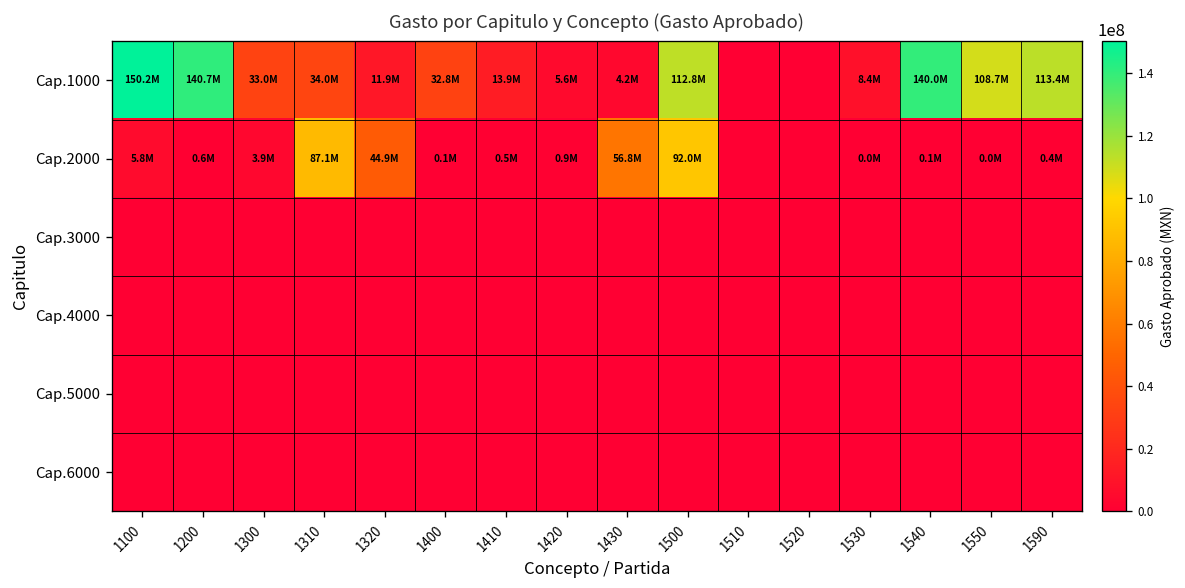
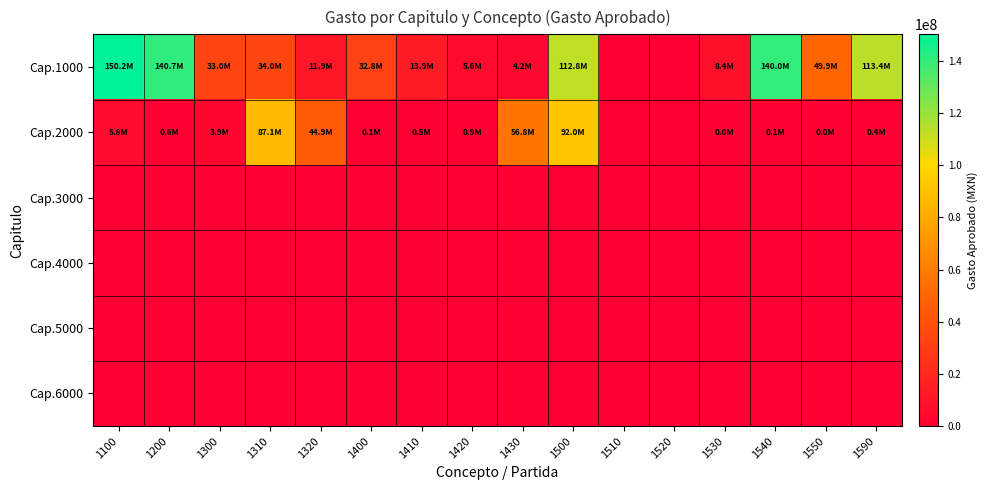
Cap.1000, 1550: 108.7M -> 49.9M
